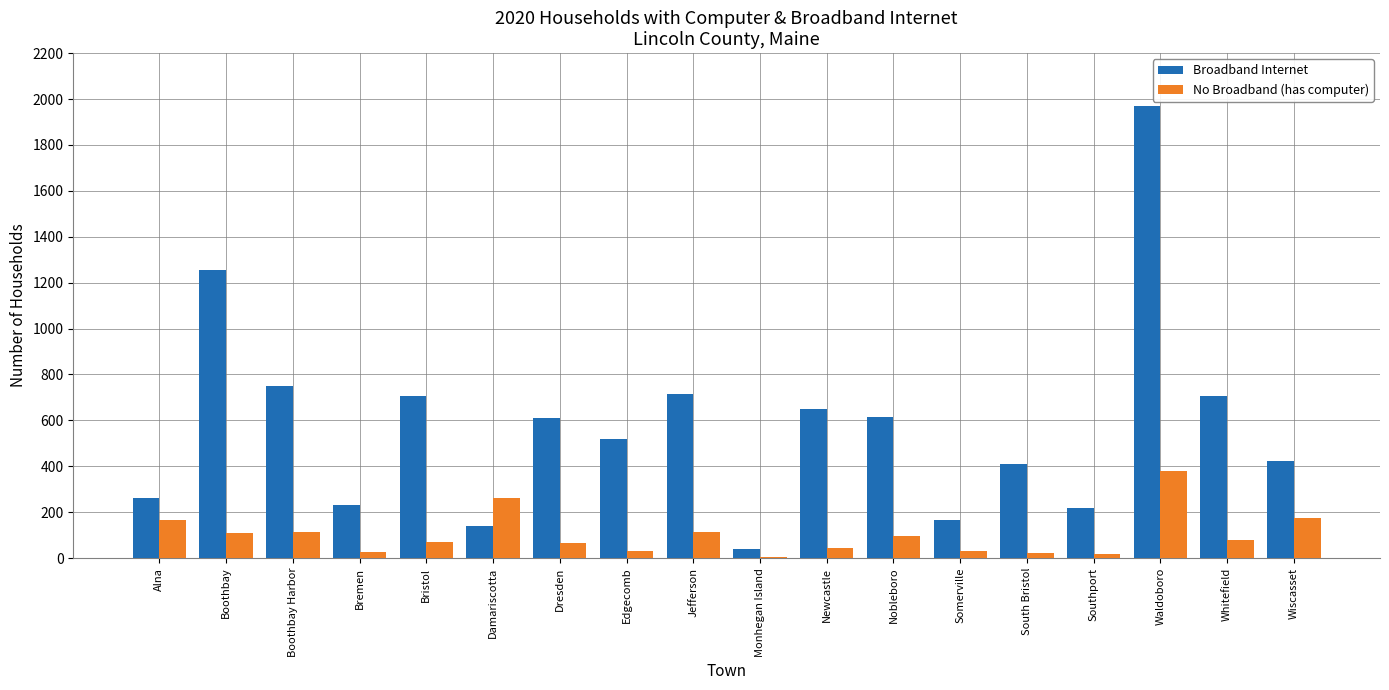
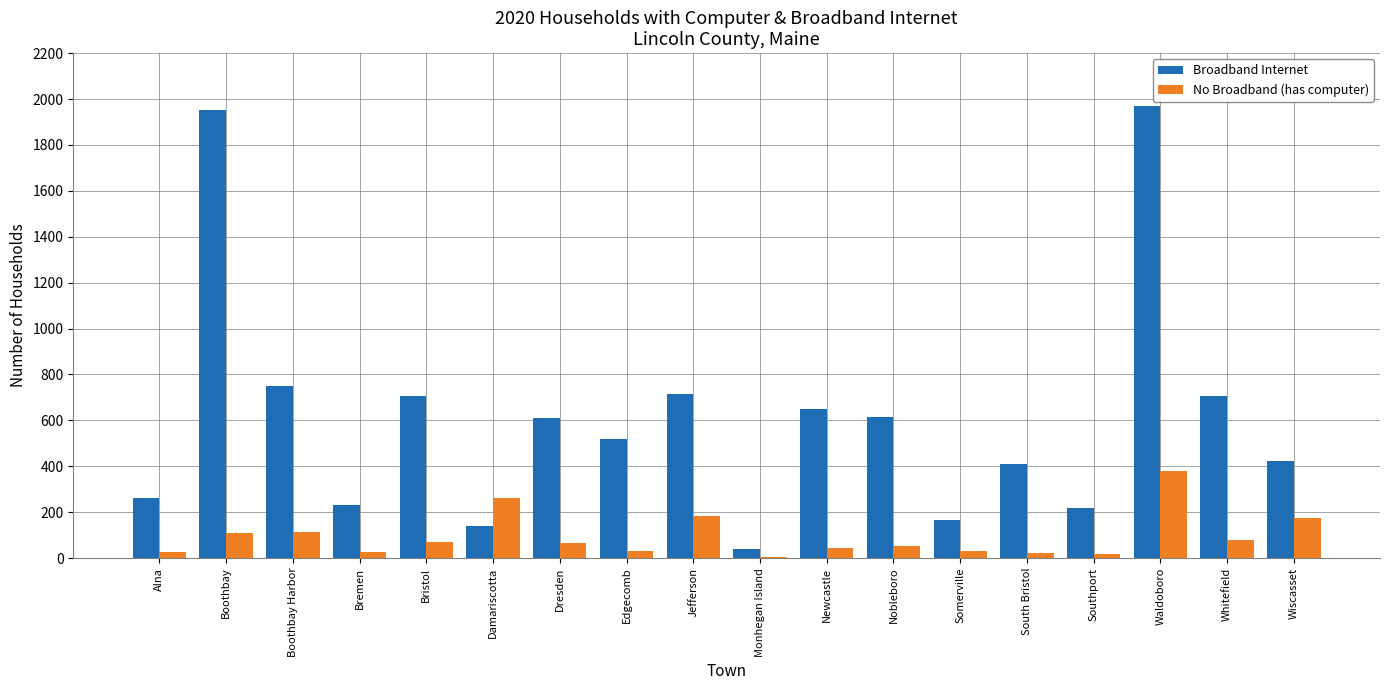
No Broadband (has computer), Alna: 170 -> 30
Broadband Internet, Boothbay: 1250 -> 1950
No Broadband (has computer), Jefferson: 120 -> 190
No Broadband (has computer), Nobleboro: 100 -> 50
